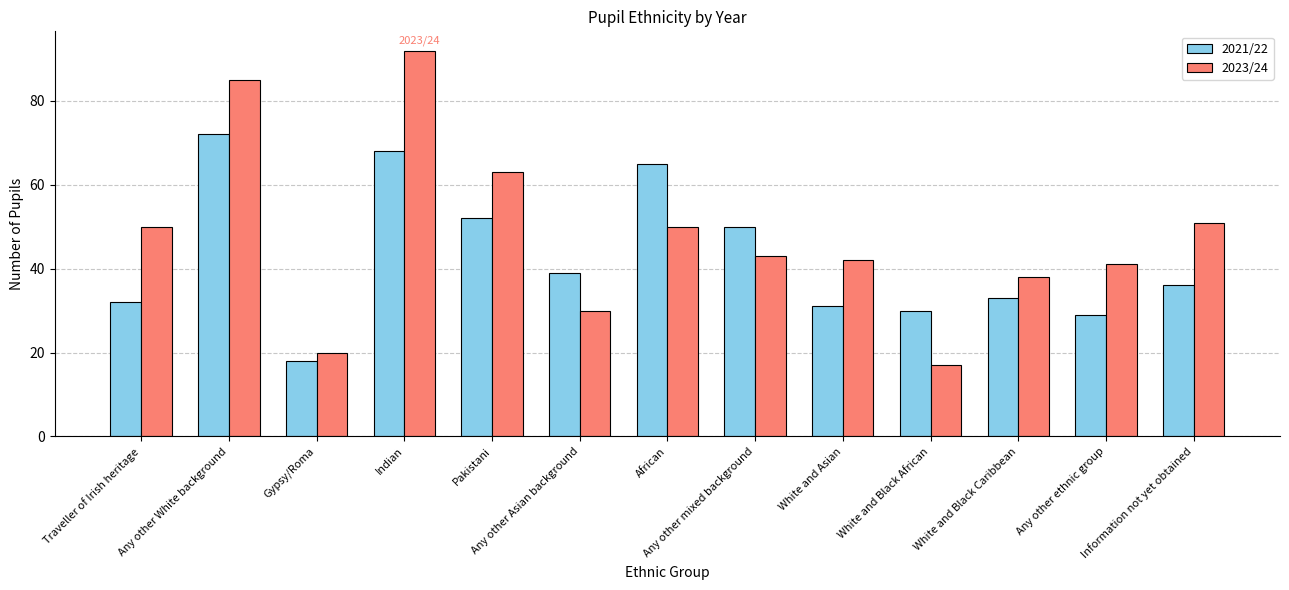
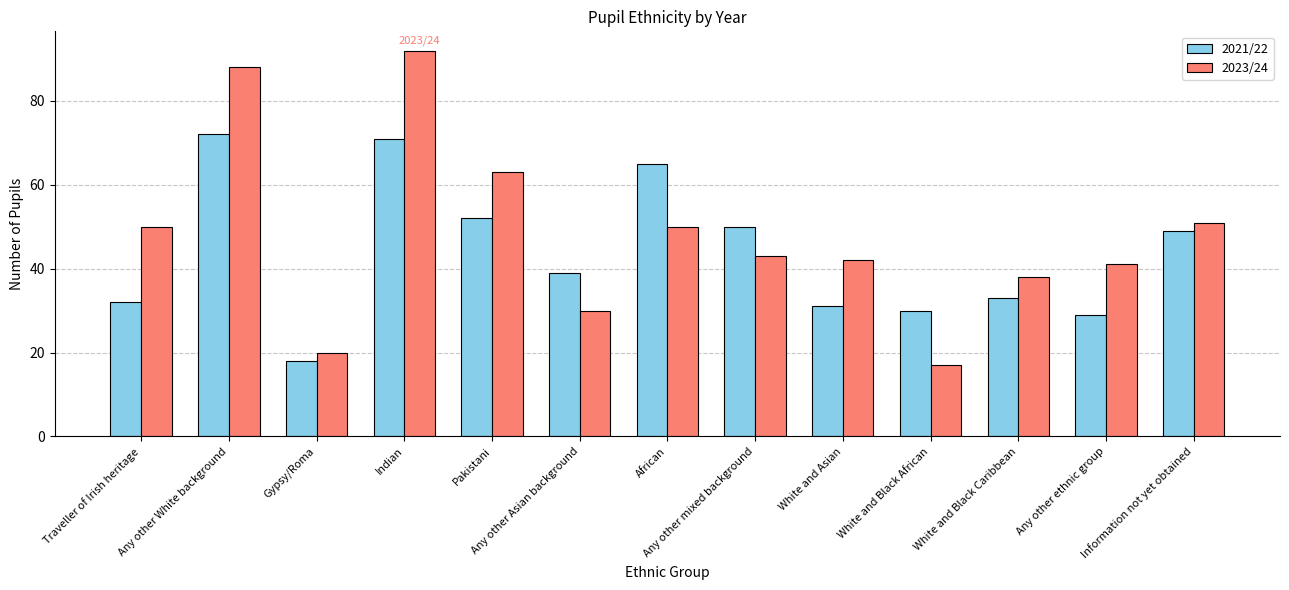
2023/24, Any other White background: 85 -> 88
2021/22, Indian: 68 -> 71
2021/22, Information not yet obtained: 36 -> 49
